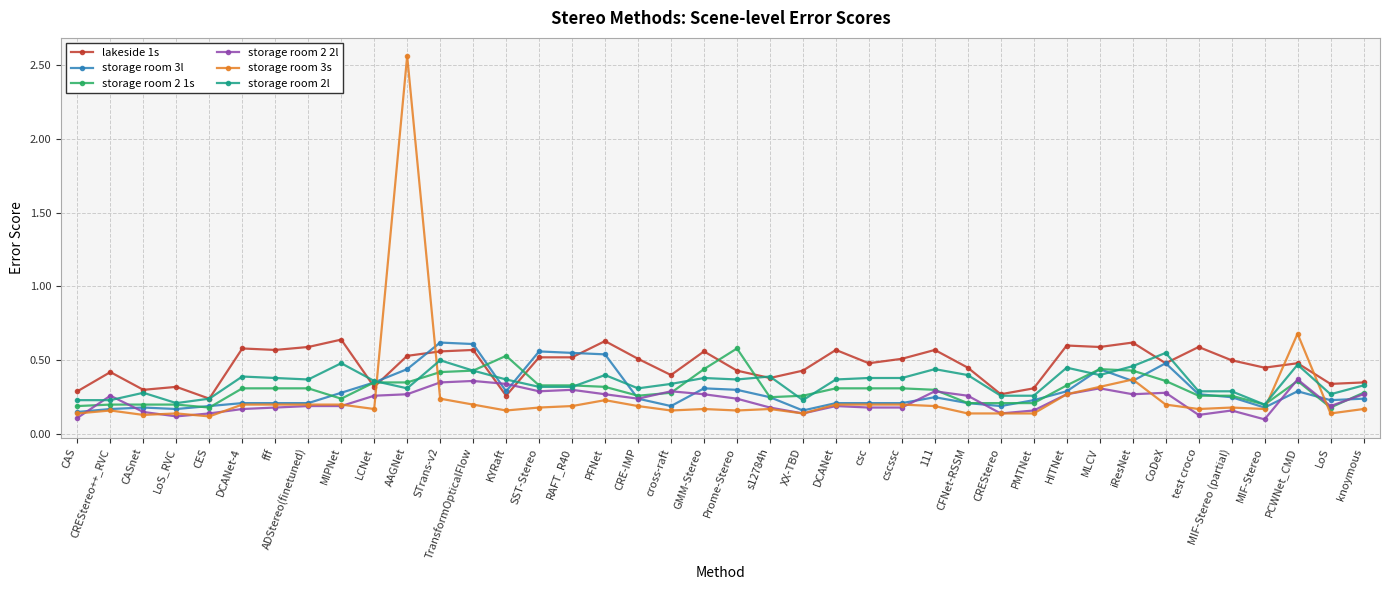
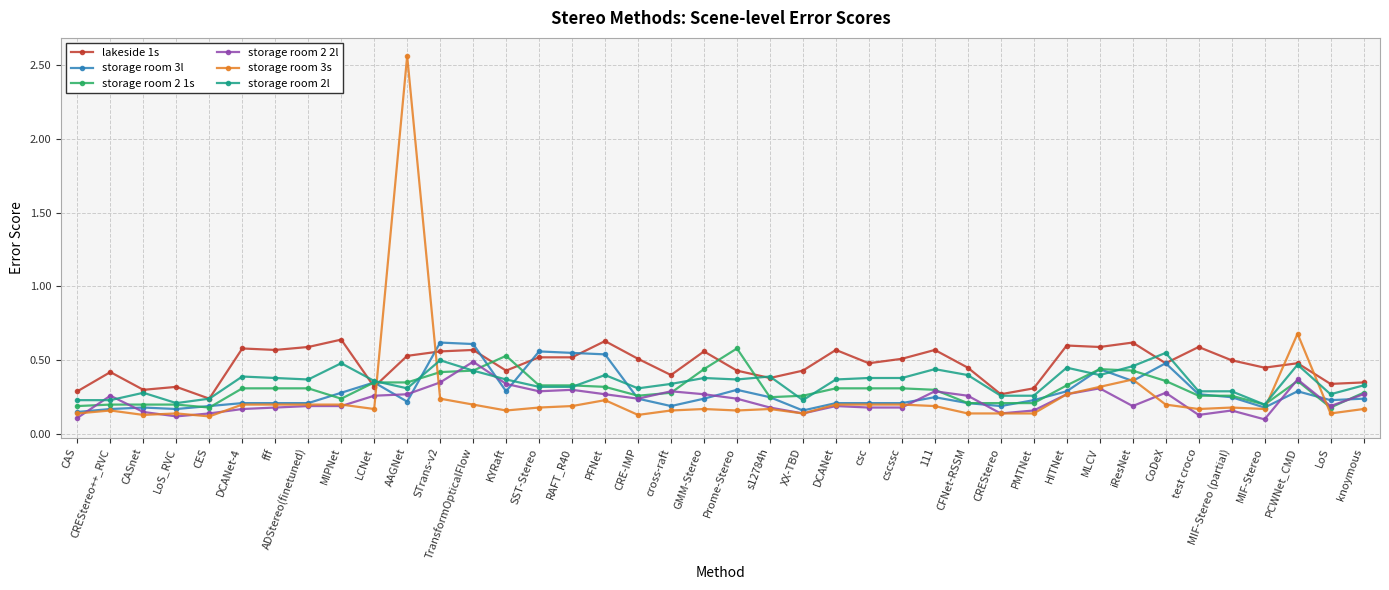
storage room 3l, AAGNet: 0.44 -> 0.22
storage room 2 2l, TransformOpticalFlow: 0.36 -> 0.49
lakeside 1s, KYRaft: 0.26 -> 0.43
storage room 3s, CRE-IMP: 0.19 -> 0.13
storage room 3l, GMM-Stereo: 0.31 -> 0.24
storage room 2 2l, iResNet: 0.27 -> 0.19
